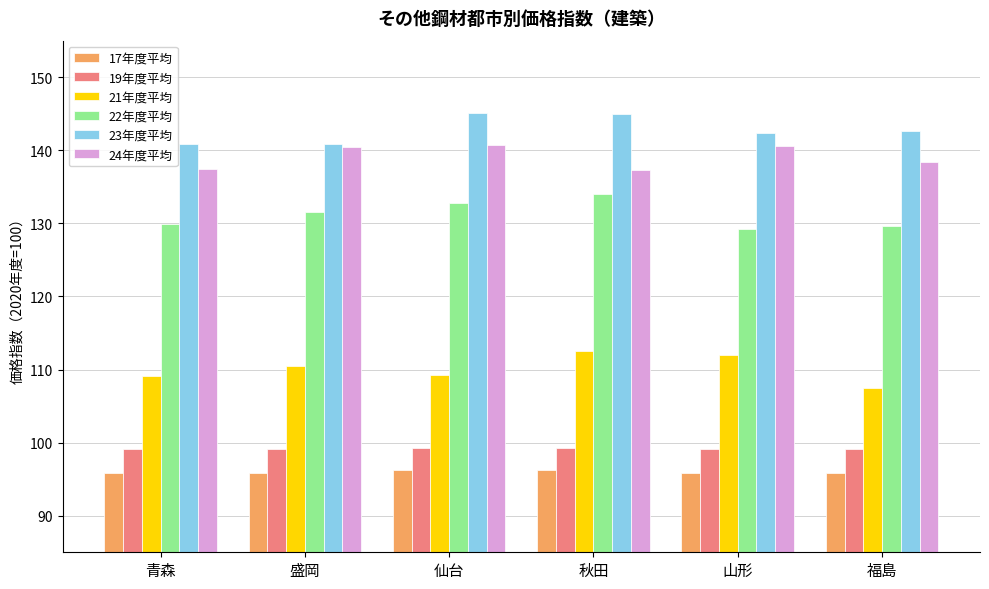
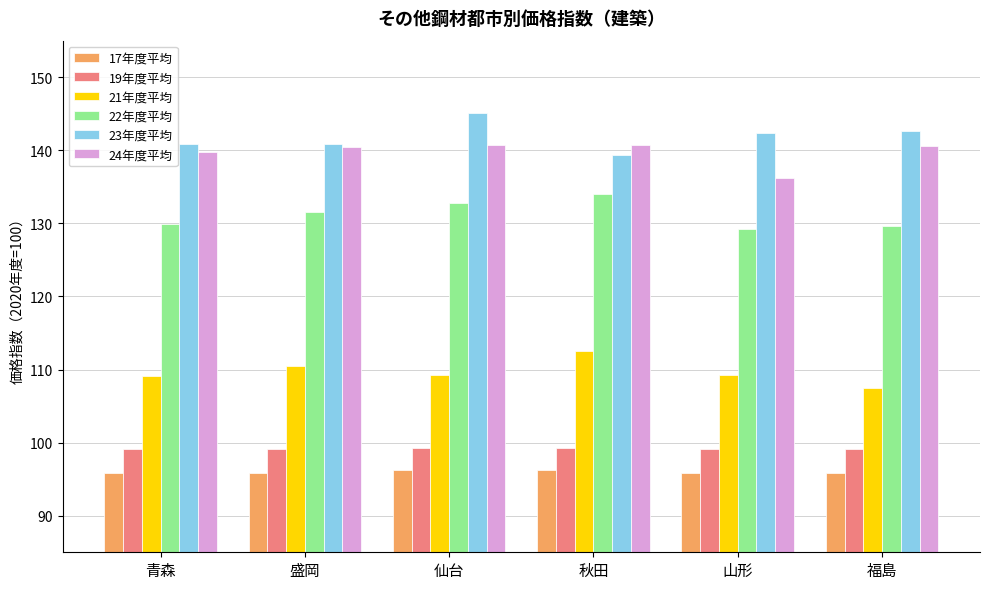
24年度平均, 青森: 137 -> 140
23年度平均, 秋田: 145 -> 139
24年度平均, 秋田: 137 -> 141
21年度平均, 山形: 112 -> 109
24年度平均, 山形: 141 -> 136
24年度平均, 福島: 138 -> 141
